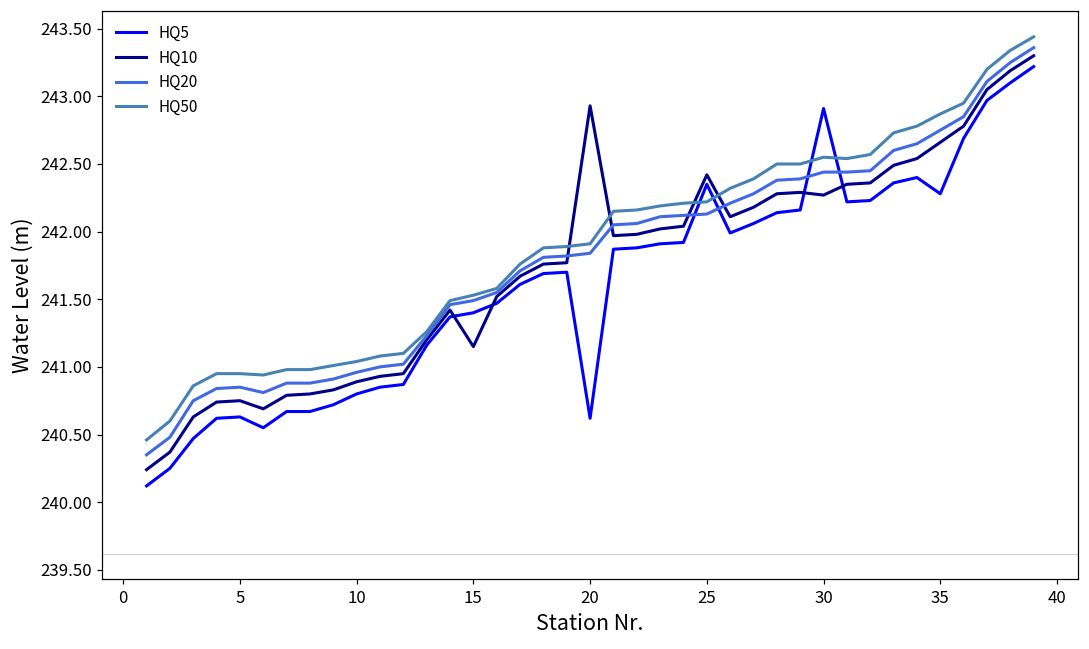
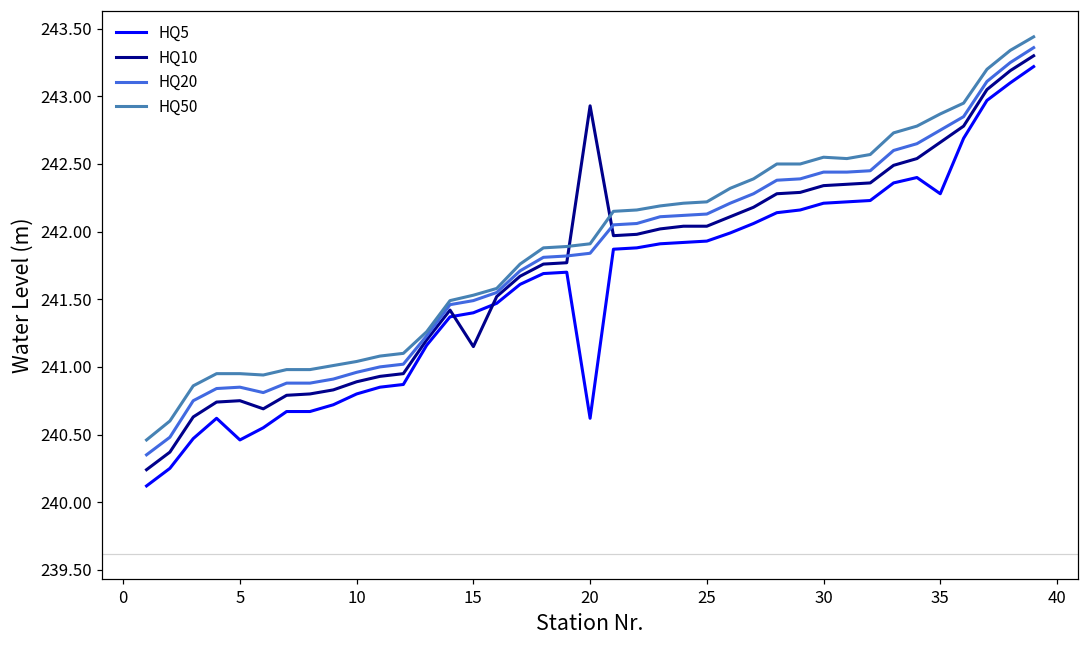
HQ5, 5: 240.63 -> 240.46
HQ5, 25: 242.35 -> 241.93
HQ10, 25: 242.42 -> 242.04
HQ5, 30: 242.91 -> 242.21
HQ10, 30: 242.27 -> 242.34
